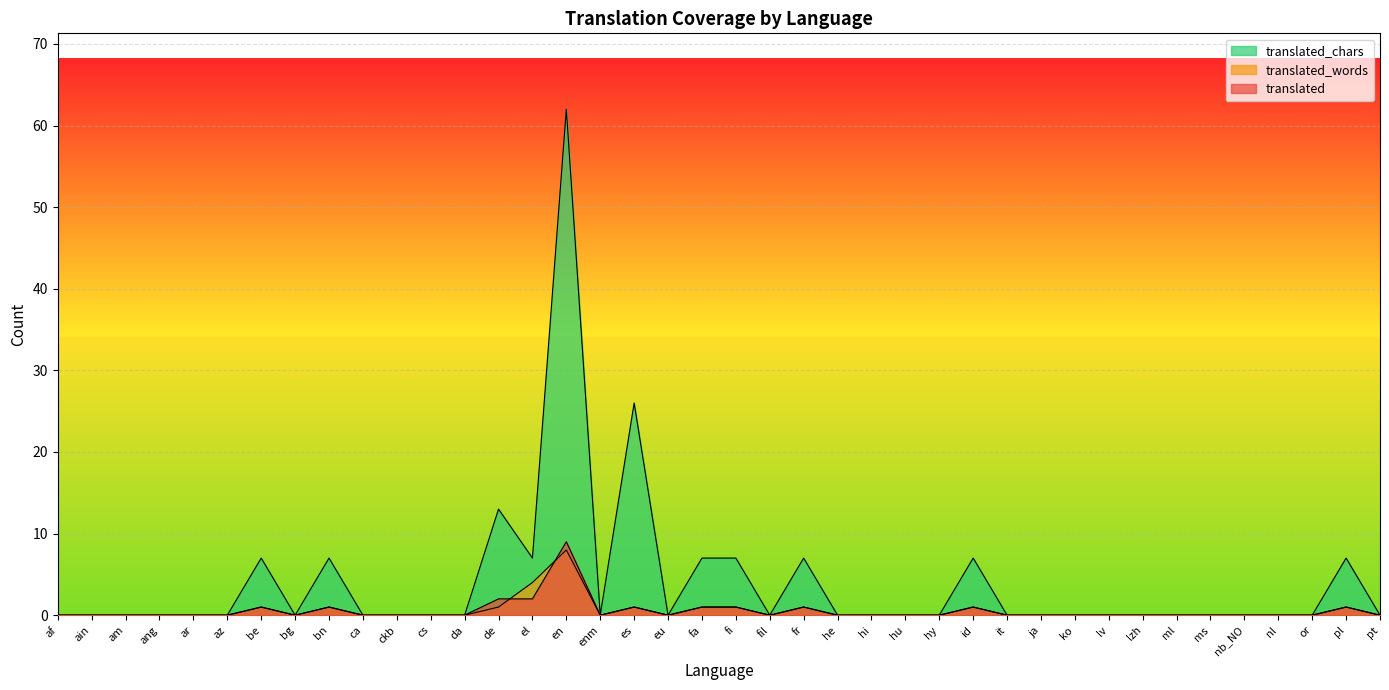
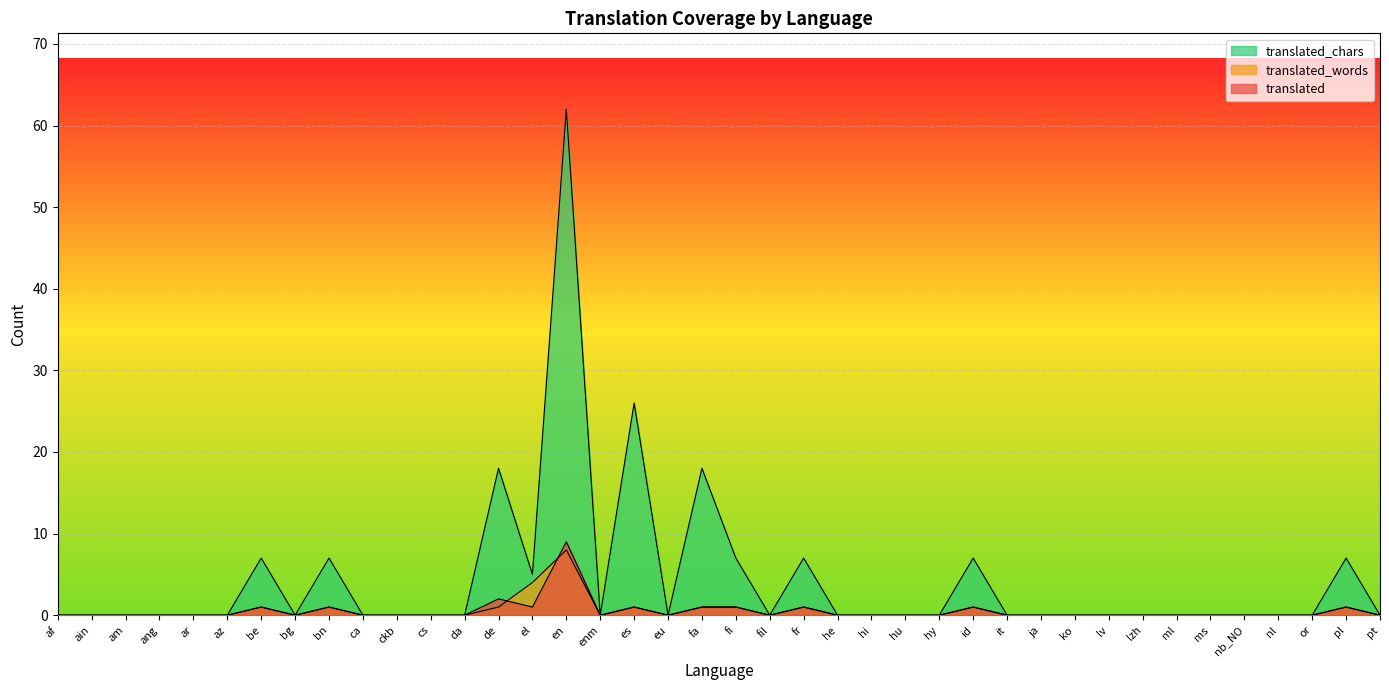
translated_chars, de: 13 -> 18
translated_chars, el: 7 -> 5
translated, el: 2 -> 1
translated_chars, fa: 7 -> 18
